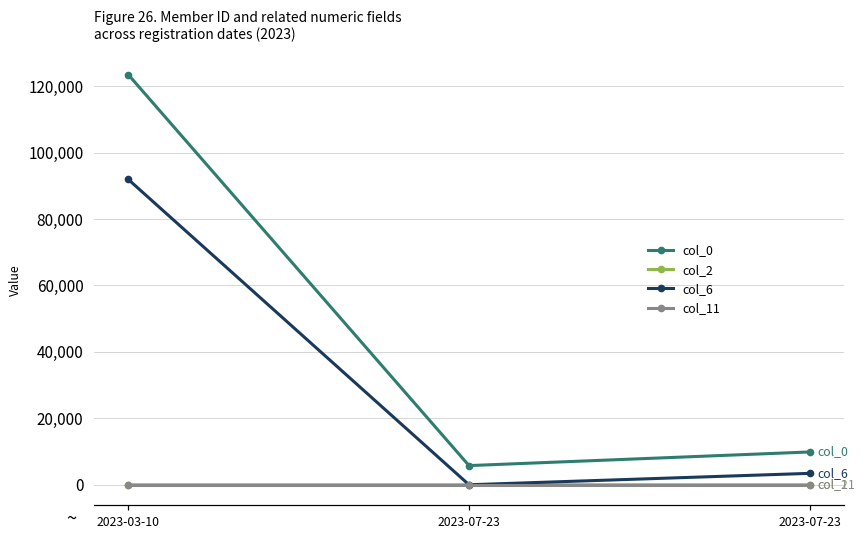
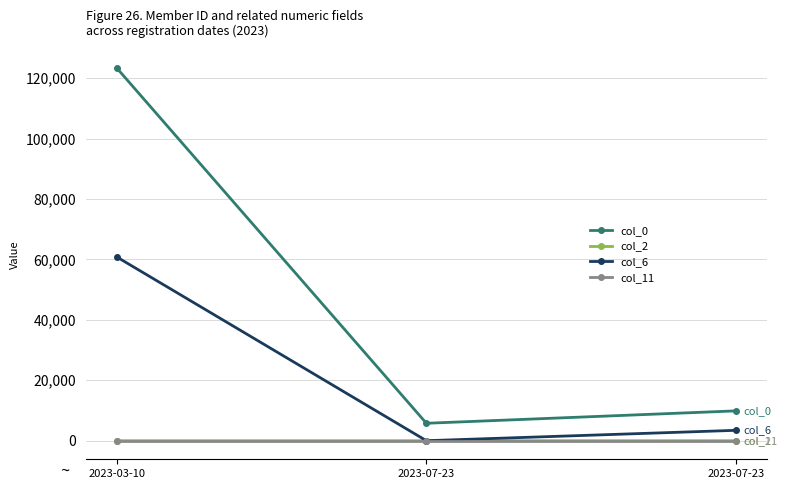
col_6, 2023-03-10: 92,000 -> 61,000
